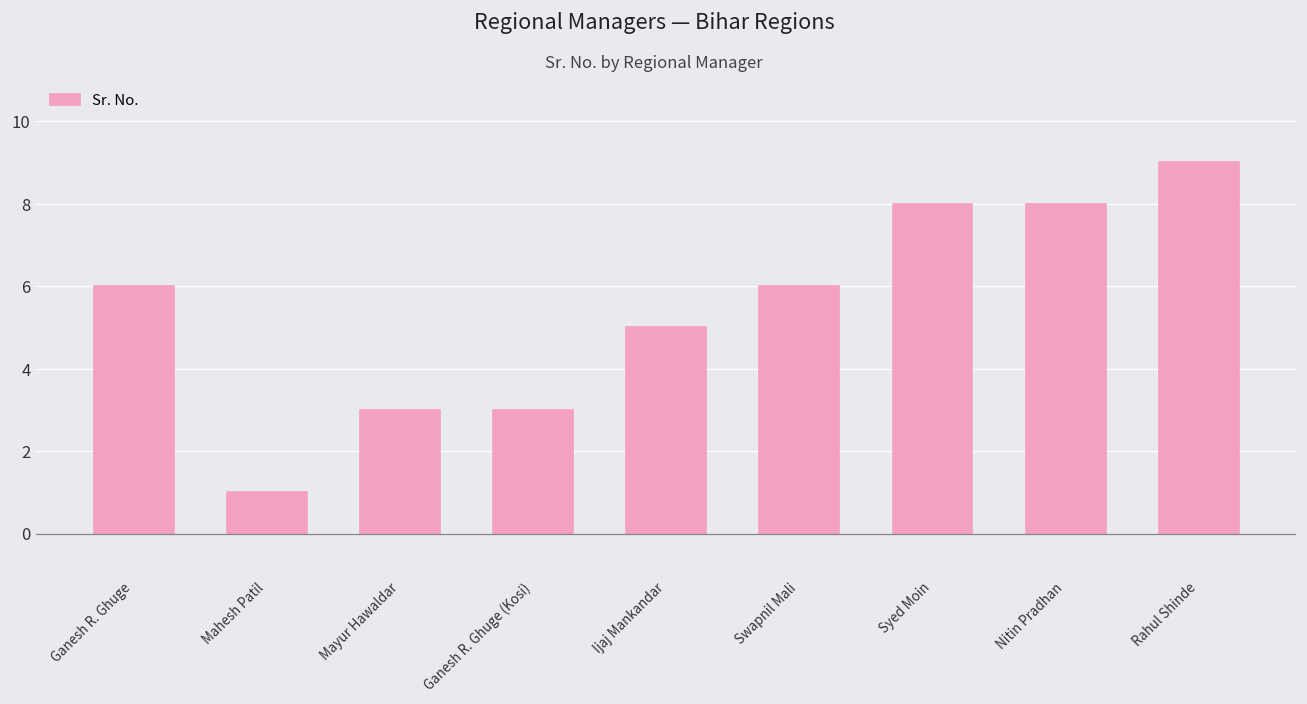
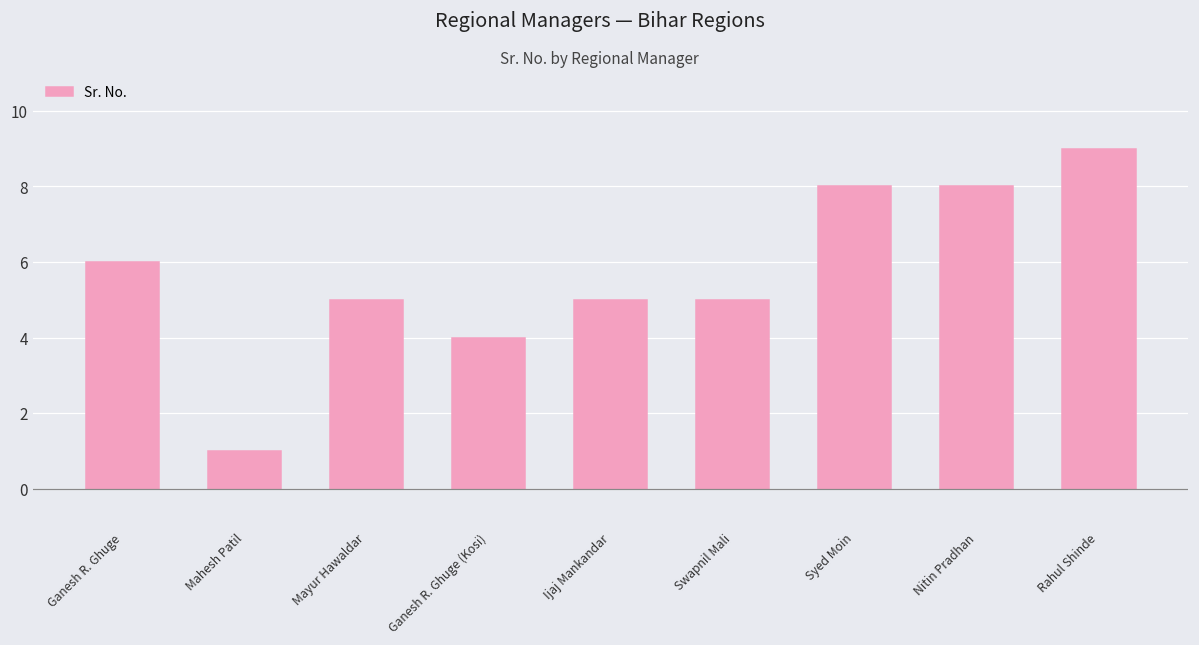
Mayur Hawaldar: 3 -> 5
Ganesh R. Ghuge (Kosi): 3 -> 4
Swapnil Mali: 6 -> 5
